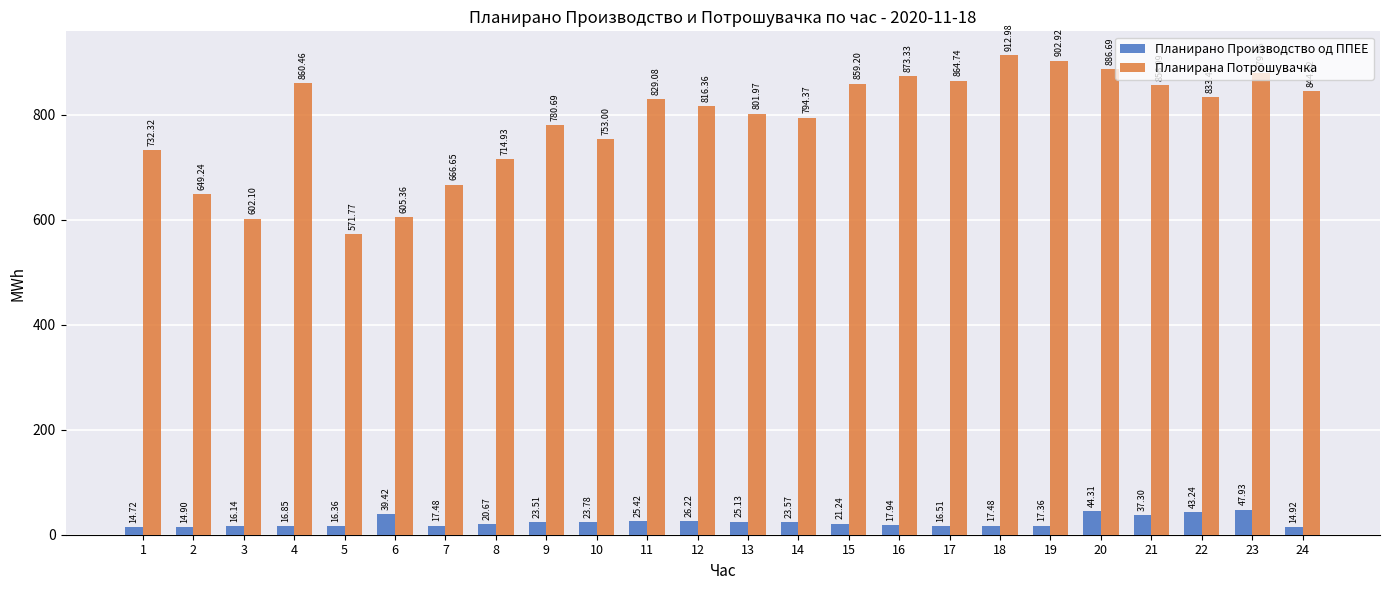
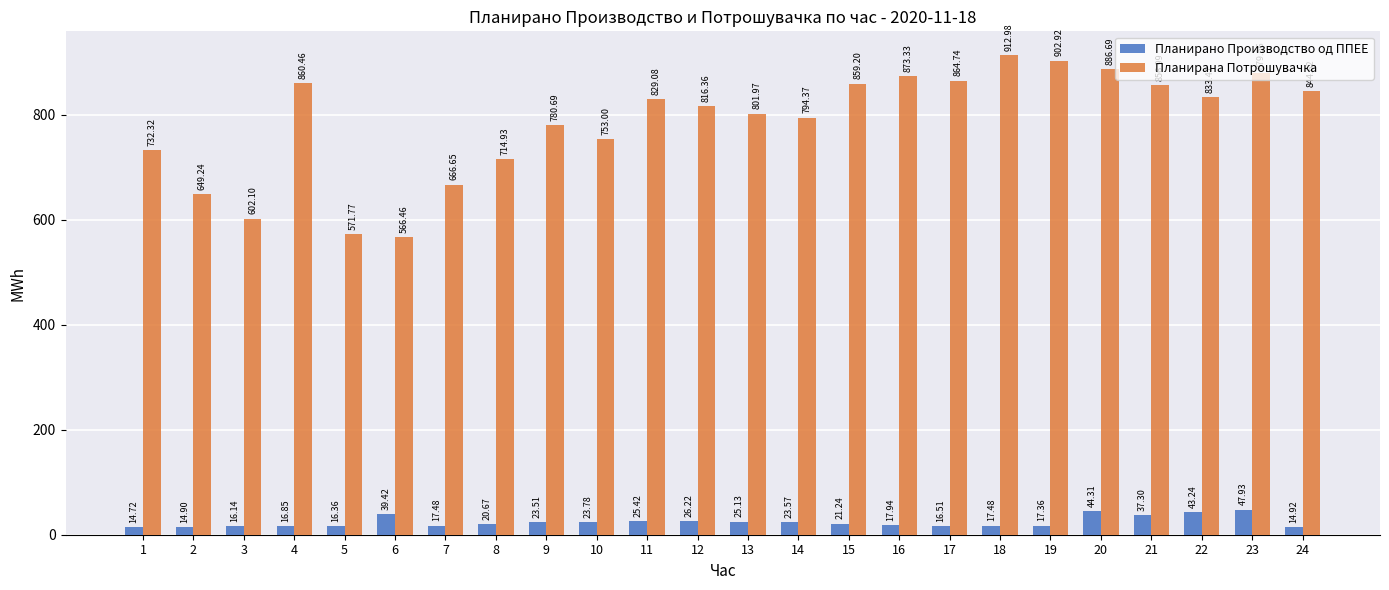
Планирана Потрошувачка, 6: 605.36 -> 566.46
